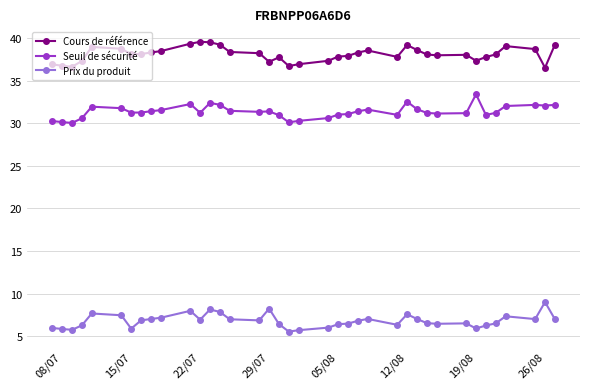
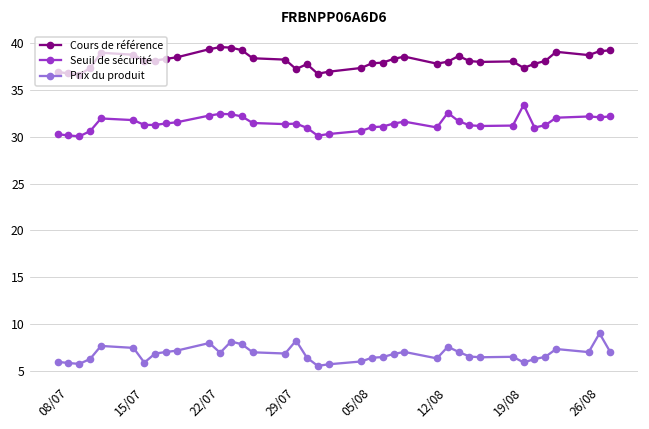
Seuil de sécurité, 22/07: 31 -> 32
Cours de référence, 12/08: 39 -> 38
Cours de référence, 26/08: 37 -> 39
